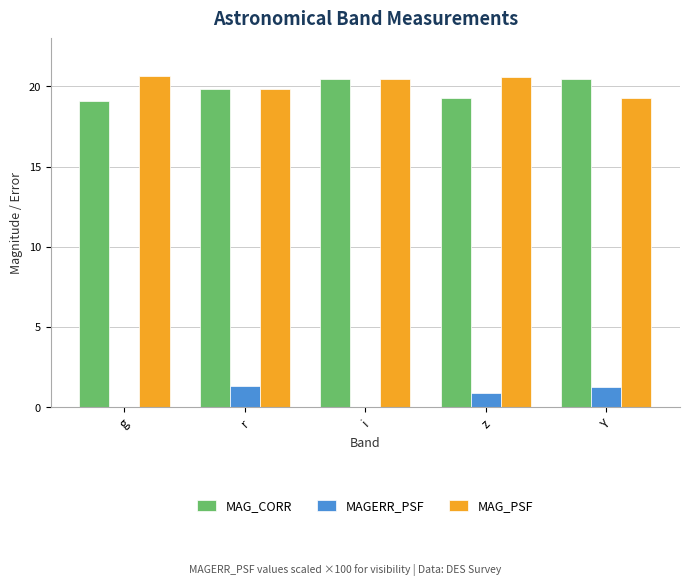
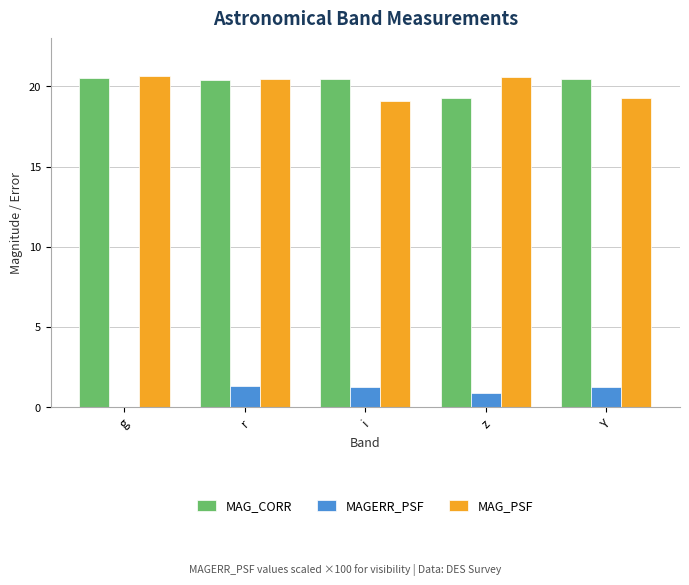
MAG_CORR, g: 19.1 -> 20.5
MAG_CORR, r: 19.9 -> 20.4
MAG_PSF, r: 19.8 -> 20.5
MAGERR_PSF, i: 0.0 -> 1.3
MAG_PSF, i: 20.5 -> 19.1
